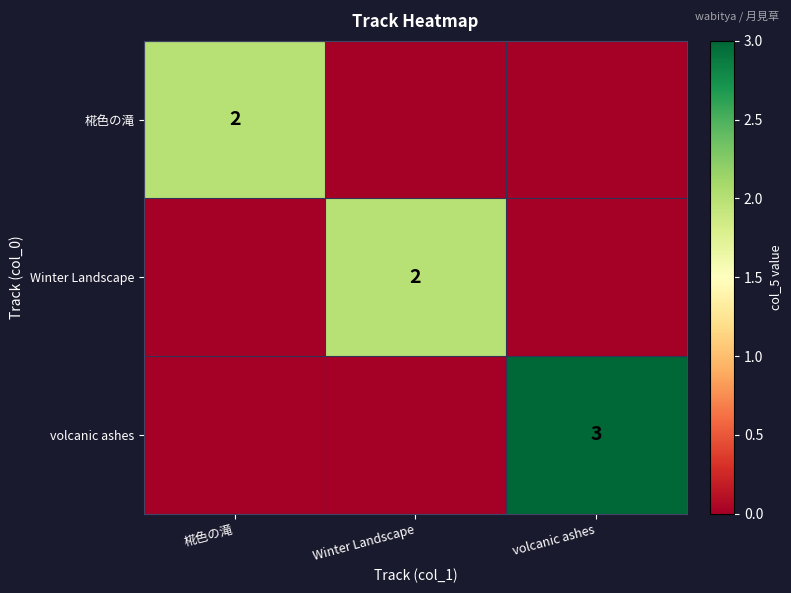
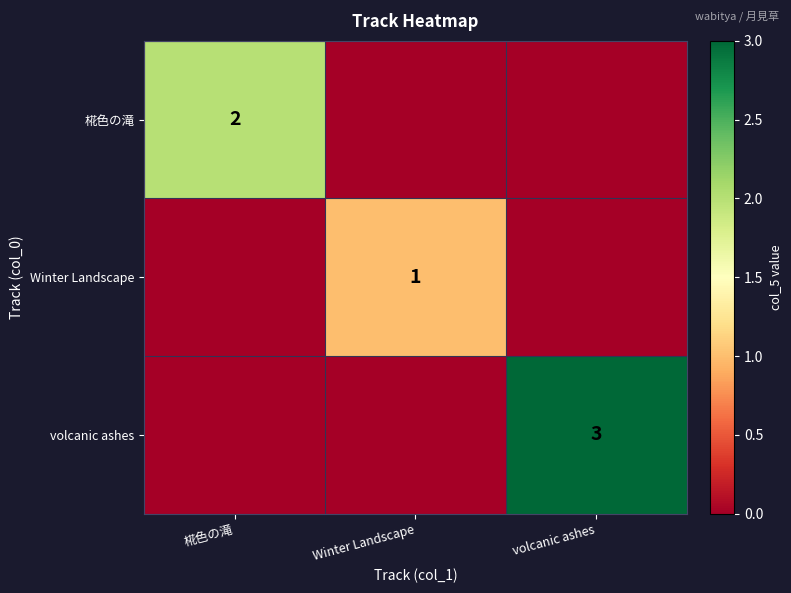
Winter Landscape, Winter Landscape: 2 -> 1
